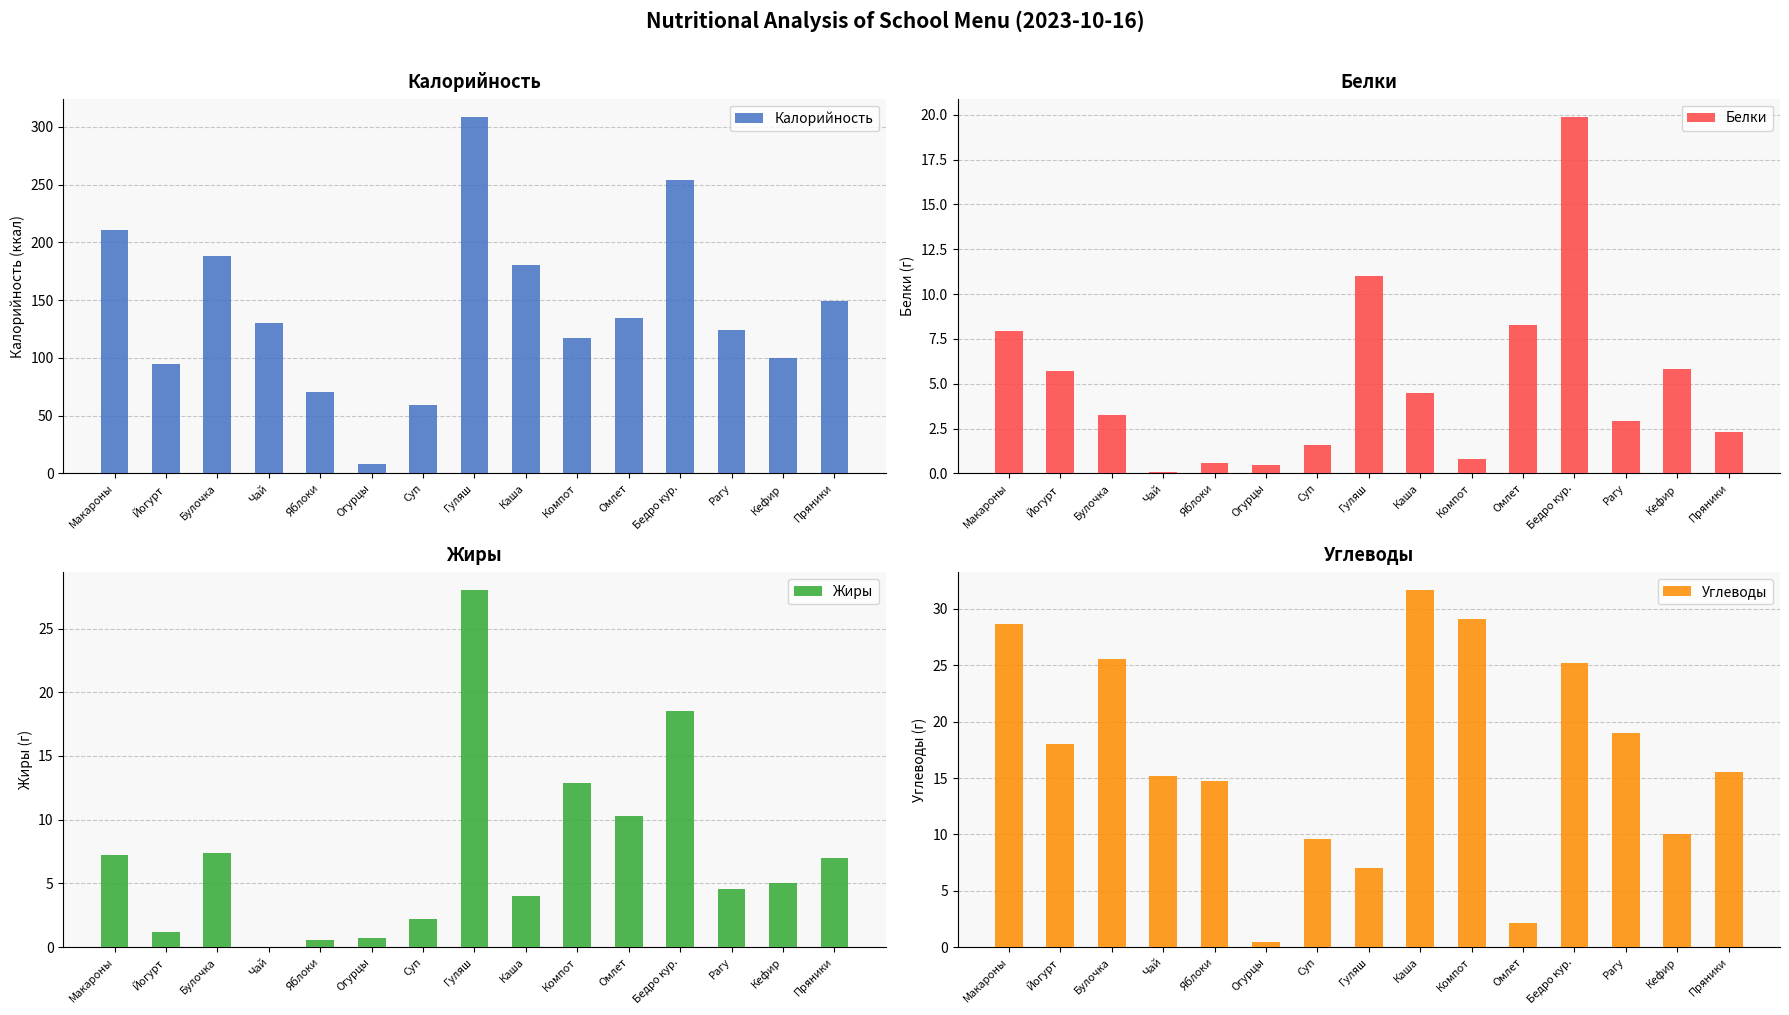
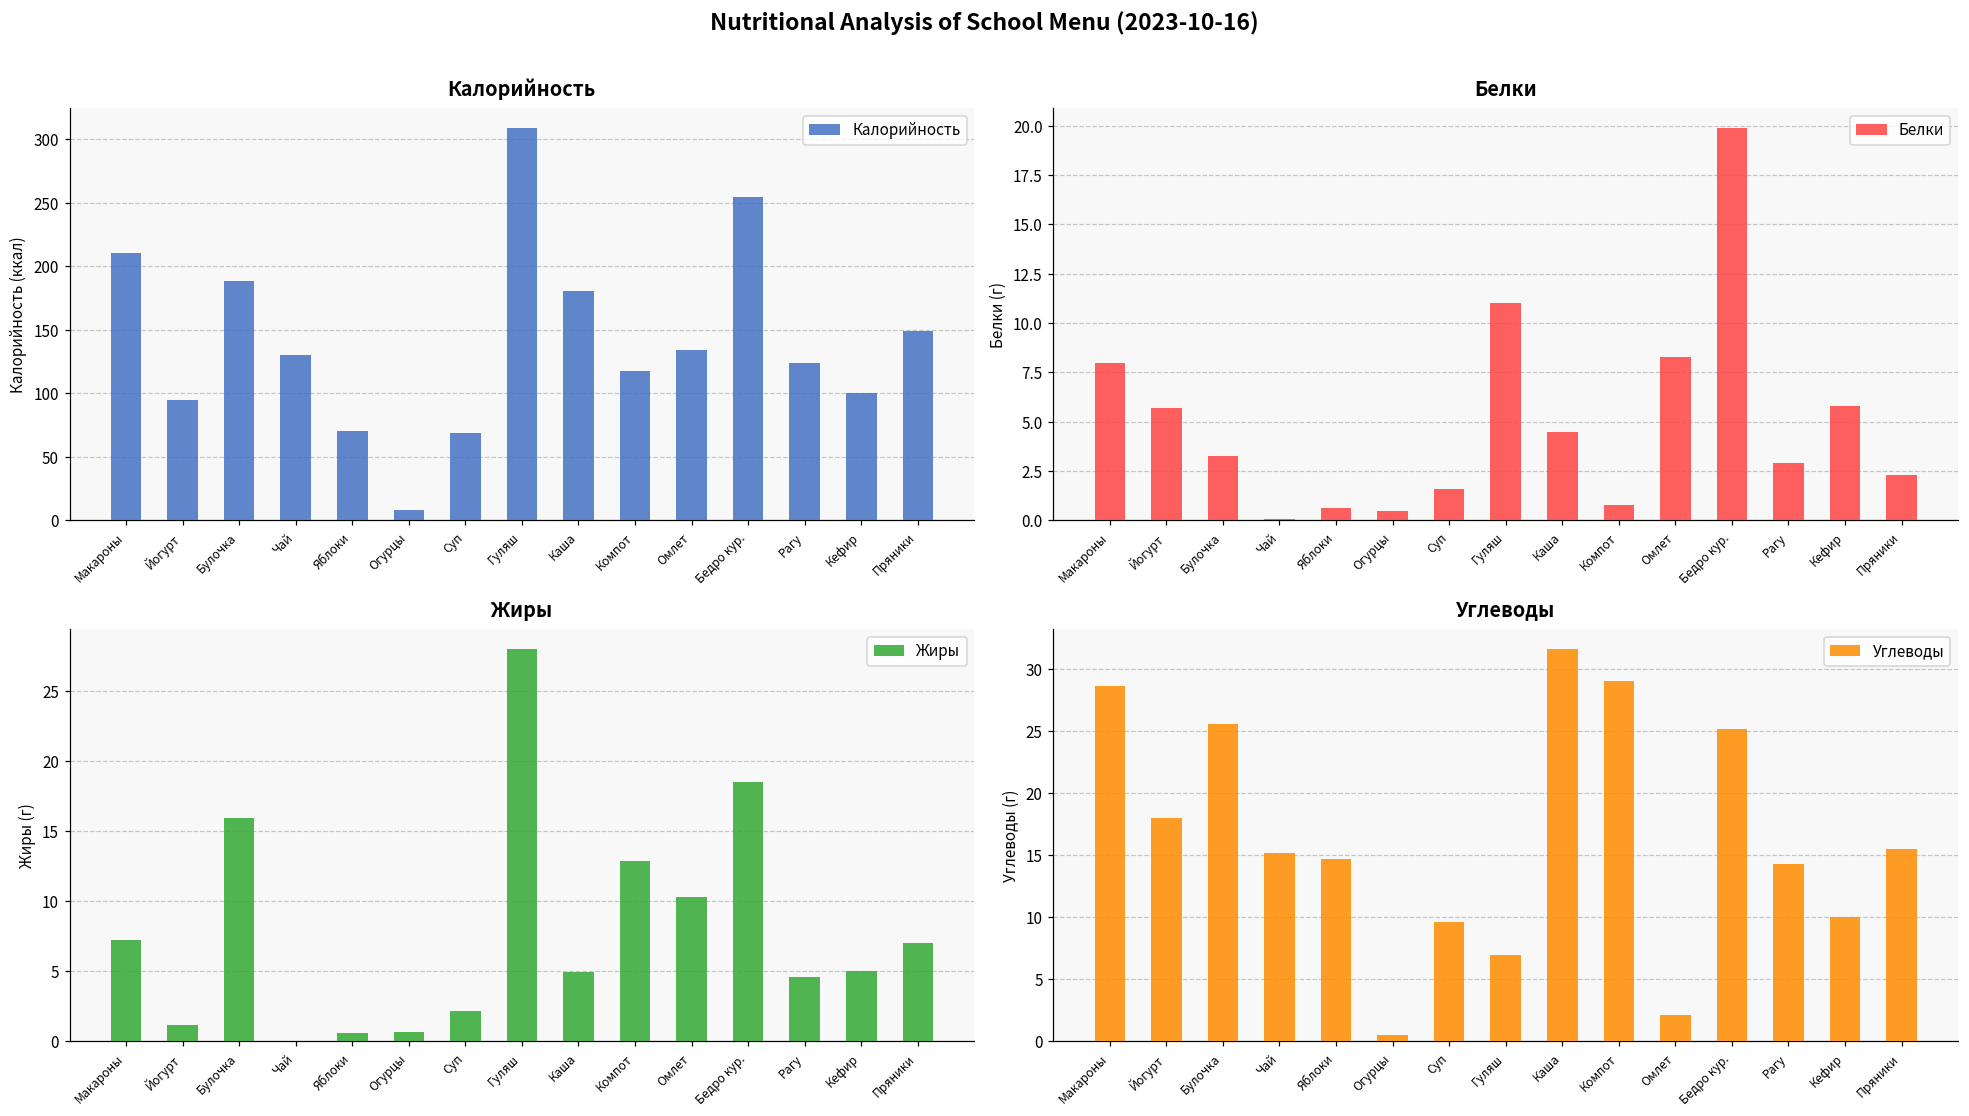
Калорийность, Суп: 59 -> 69
Жиры, Булочка: 7.4 -> 16.0
Жиры, Каша: 4.1 -> 5.0
Углеводы, Рагу: 19.0 -> 14.3
